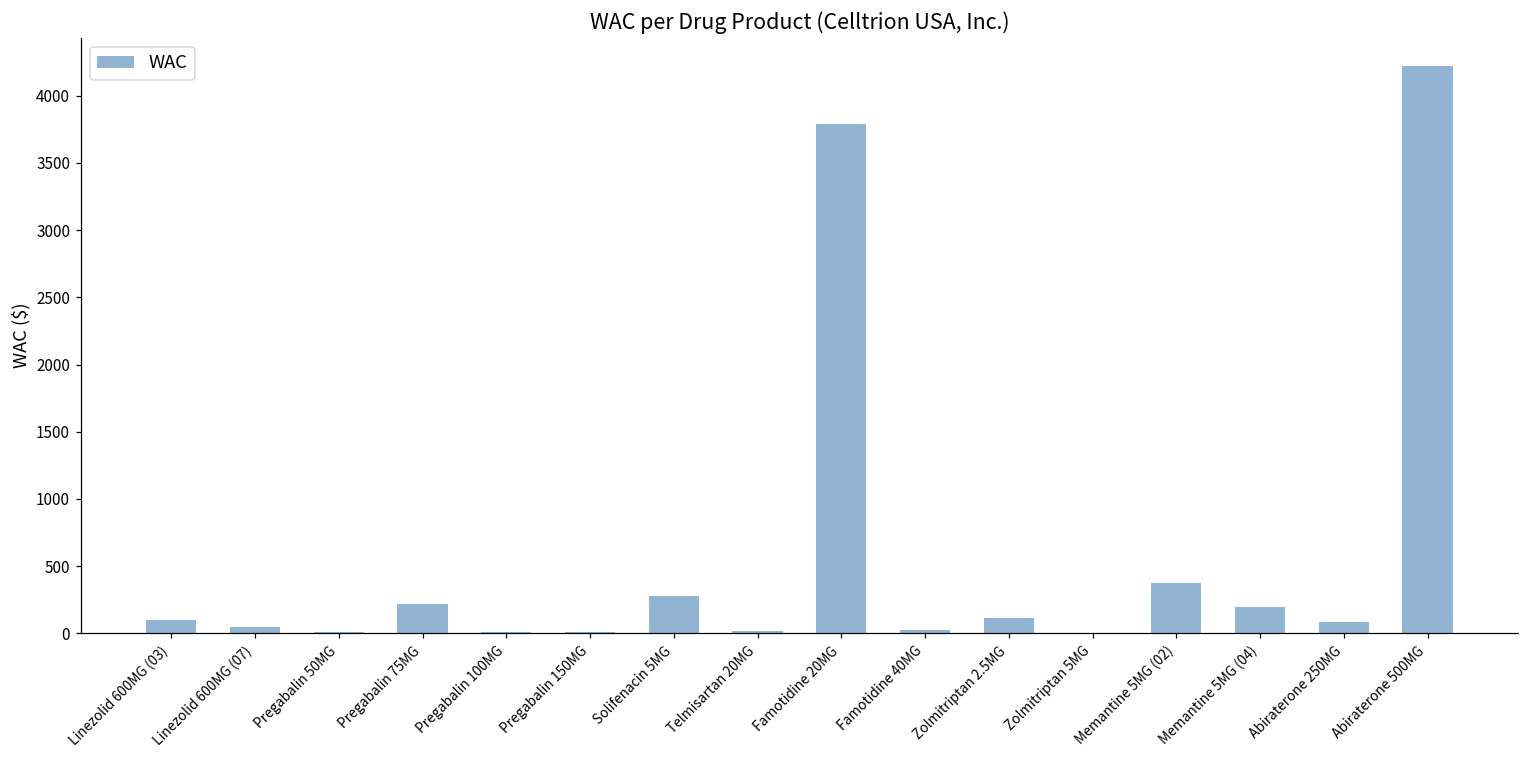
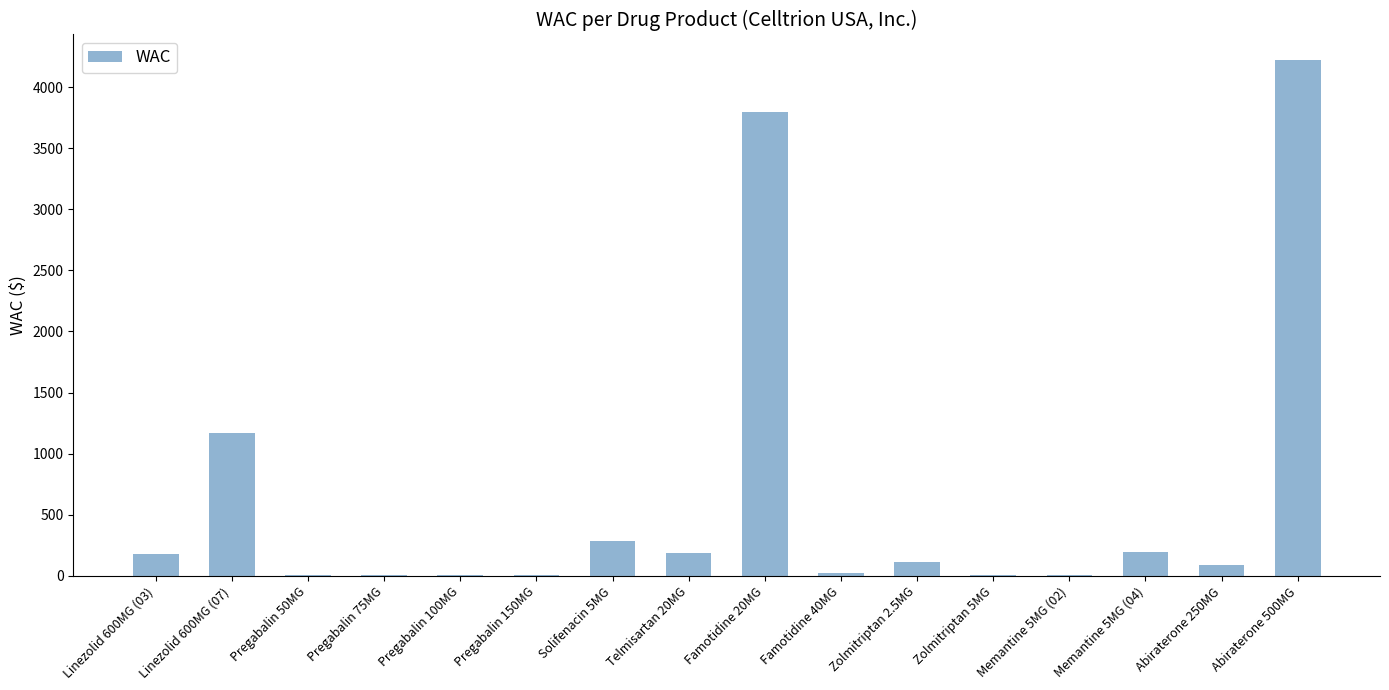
Linezolid 600MG (03): 100 -> 180
Linezolid 600MG (07): 50 -> 1170
Pregabalin 75MG: 220 -> 10
Telmisartan 20MG: 20 -> 190
Memantine 5MG (02): 380 -> 10
